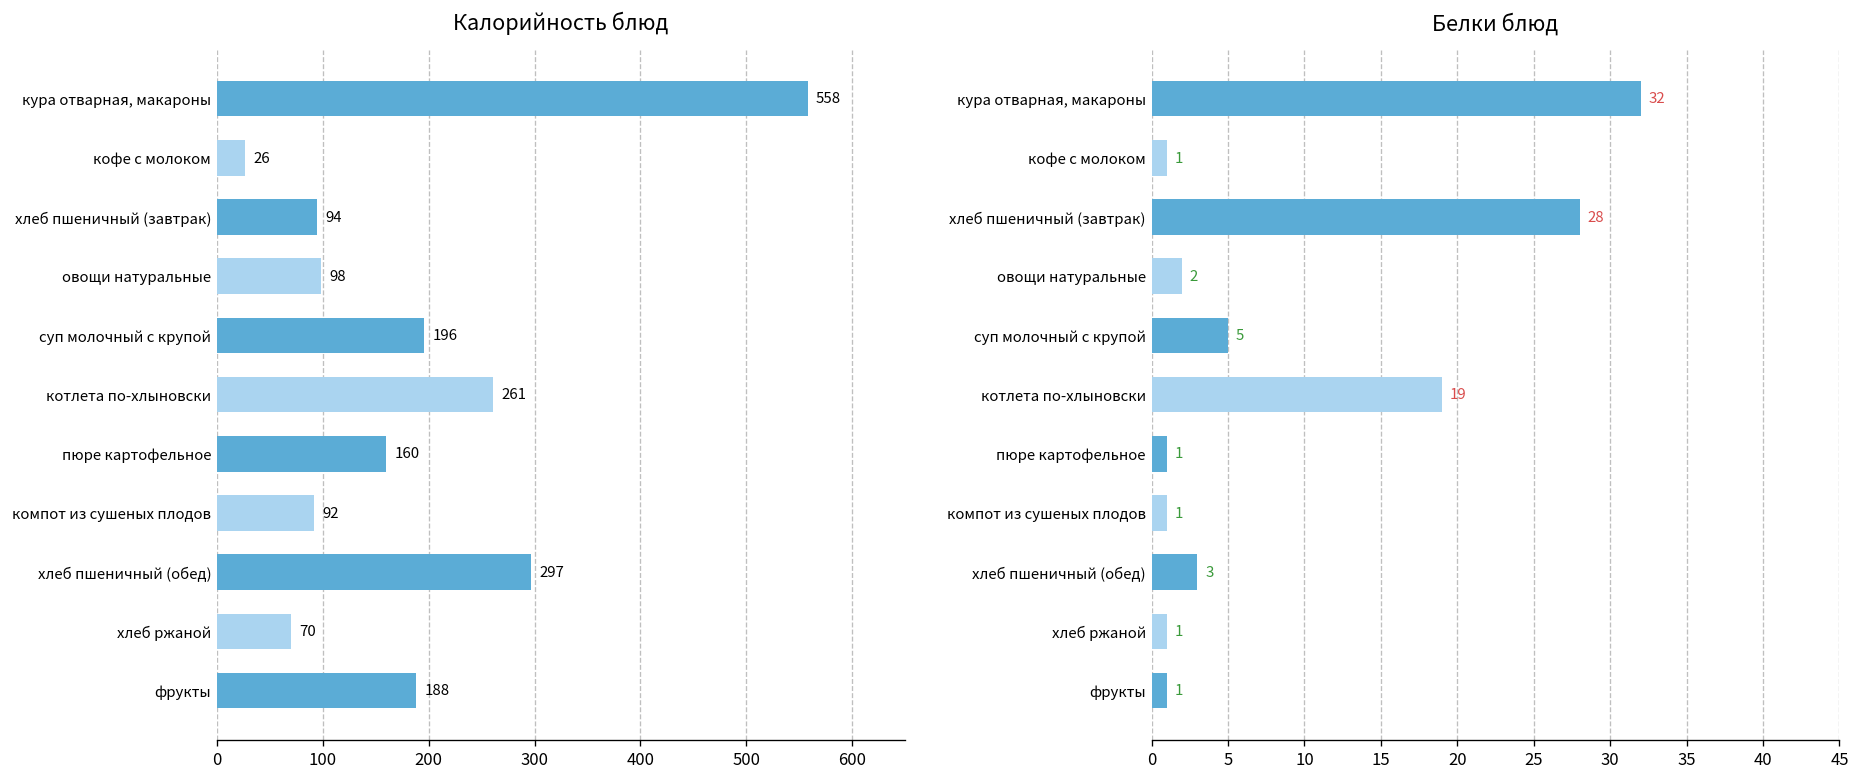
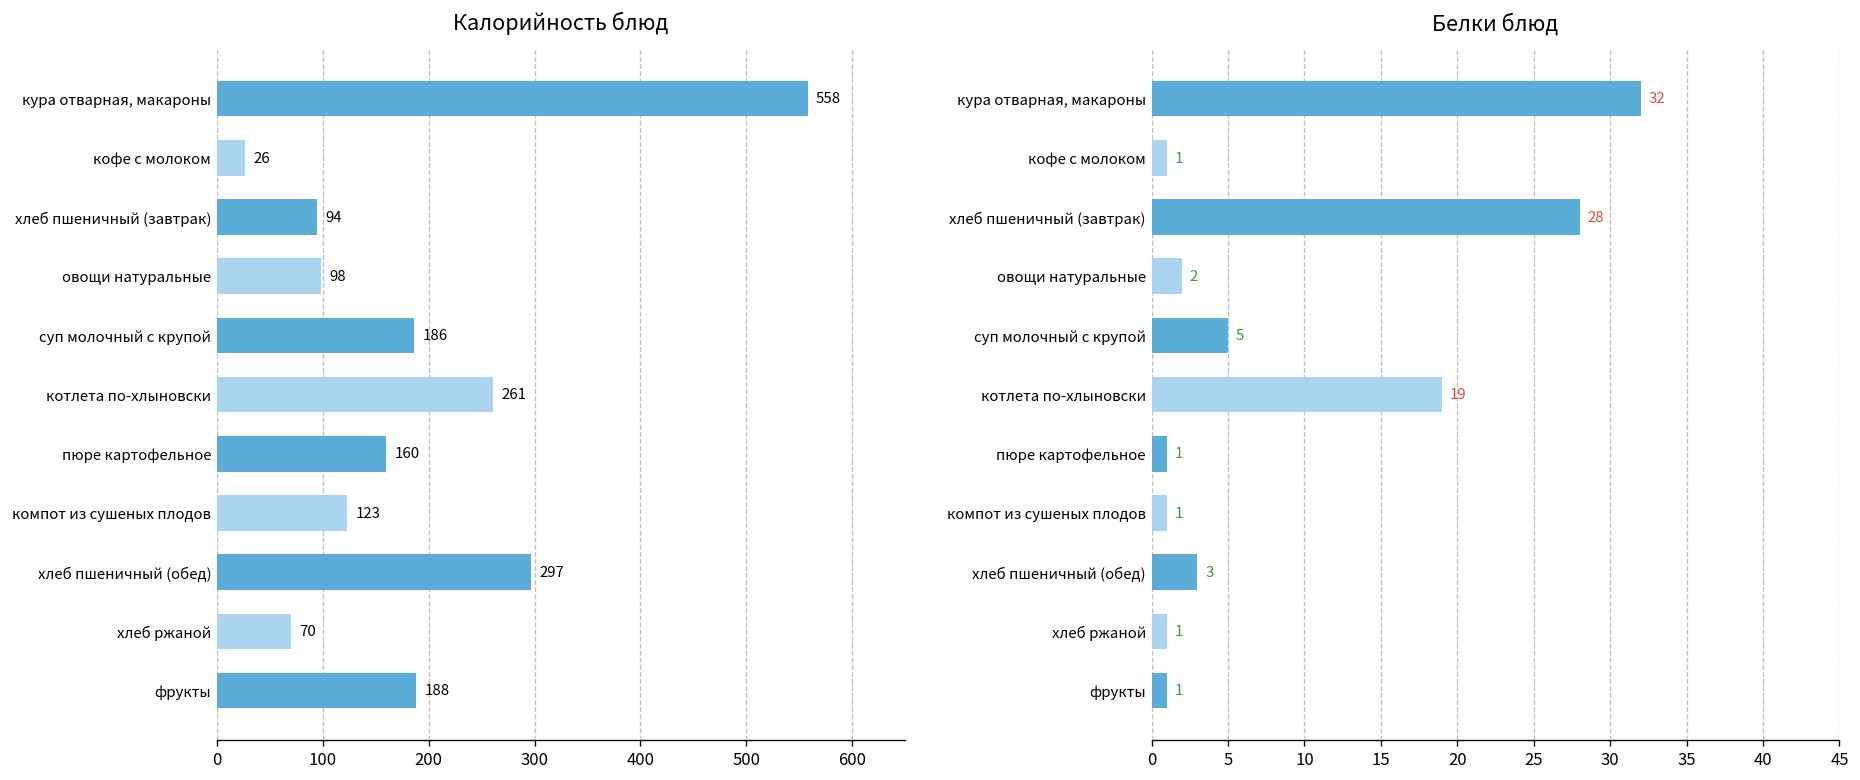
Калорийность блюд, суп молочный с крупой: 196 -> 186
Калорийность блюд, компот из сушеных плодов: 92 -> 123
